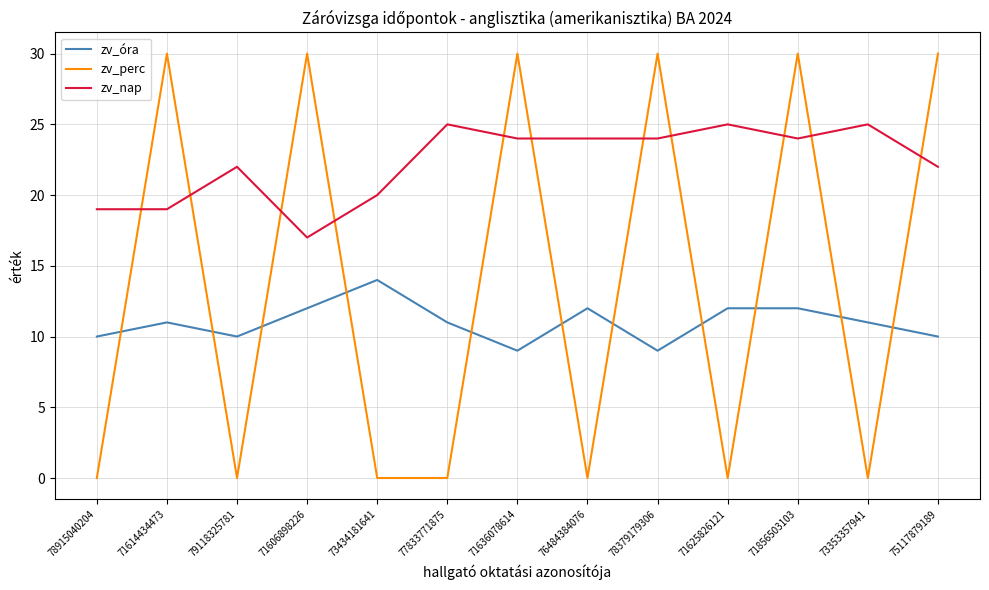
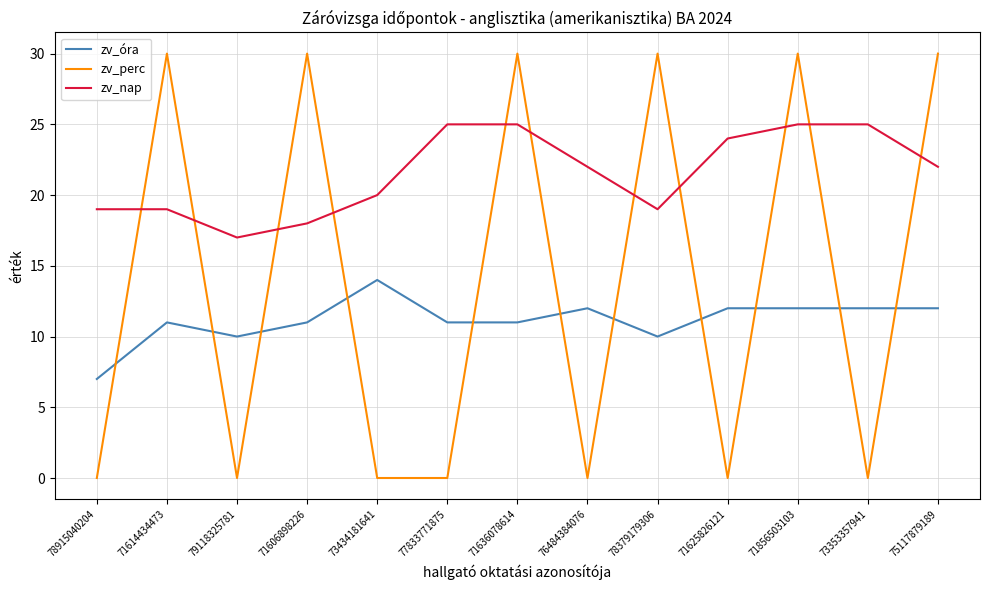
zv_óra, 78915040204: 10 -> 7
zv_nap, 79118325781: 22 -> 17
zv_óra, 71606898226: 12 -> 11
zv_nap, 71606898226: 17 -> 18
zv_óra, 71636078614: 9 -> 11
zv_nap, 71636078614: 24 -> 25
zv_nap, 76484384076: 24 -> 22
zv_óra, 78379179306: 9 -> 10
zv_nap, 78379179306: 24 -> 19
zv_nap, 71625826121: 25 -> 24
zv_nap, 71856503103: 24 -> 25
zv_óra, 73353357941: 11 -> 12
zv_óra, 75117879189: 10 -> 12
